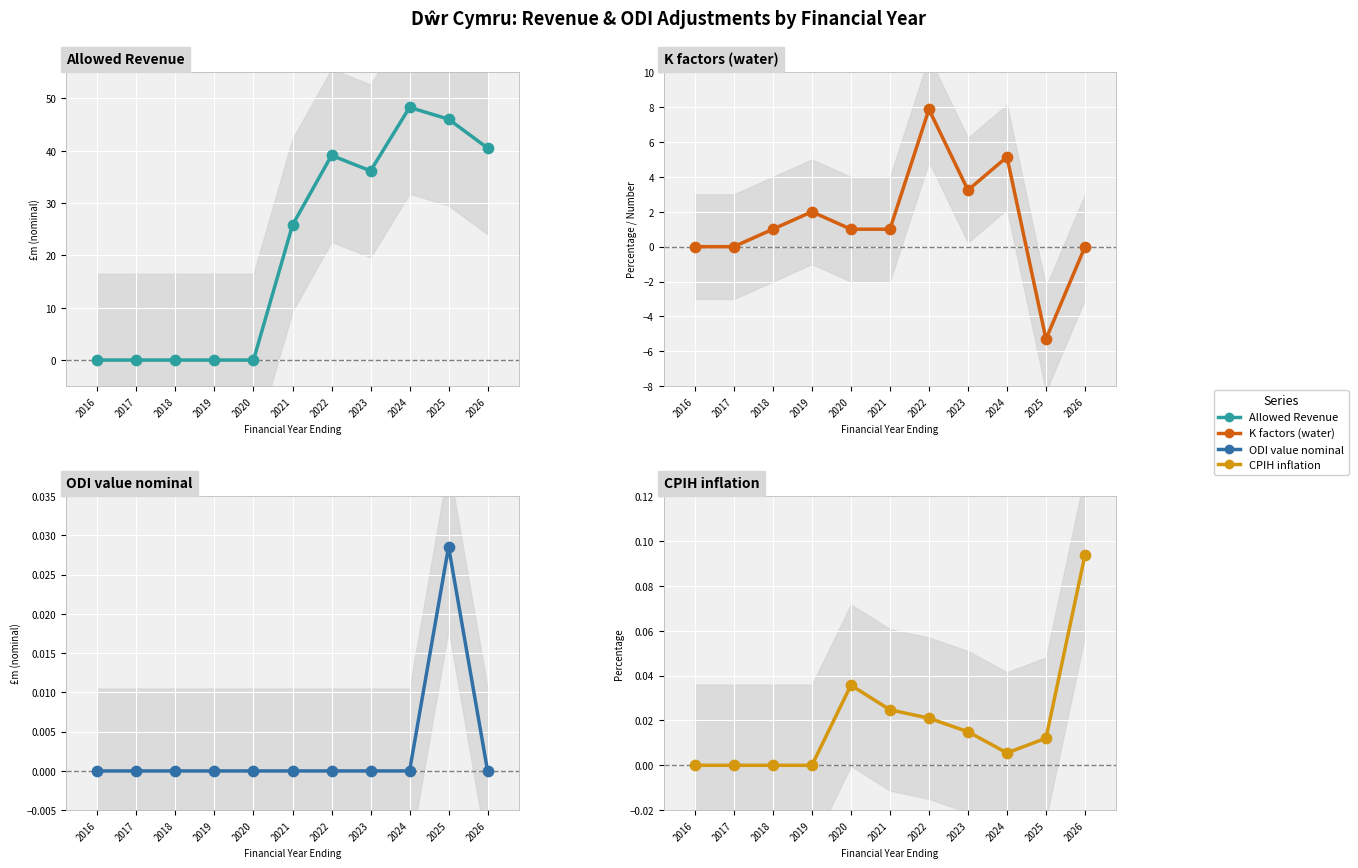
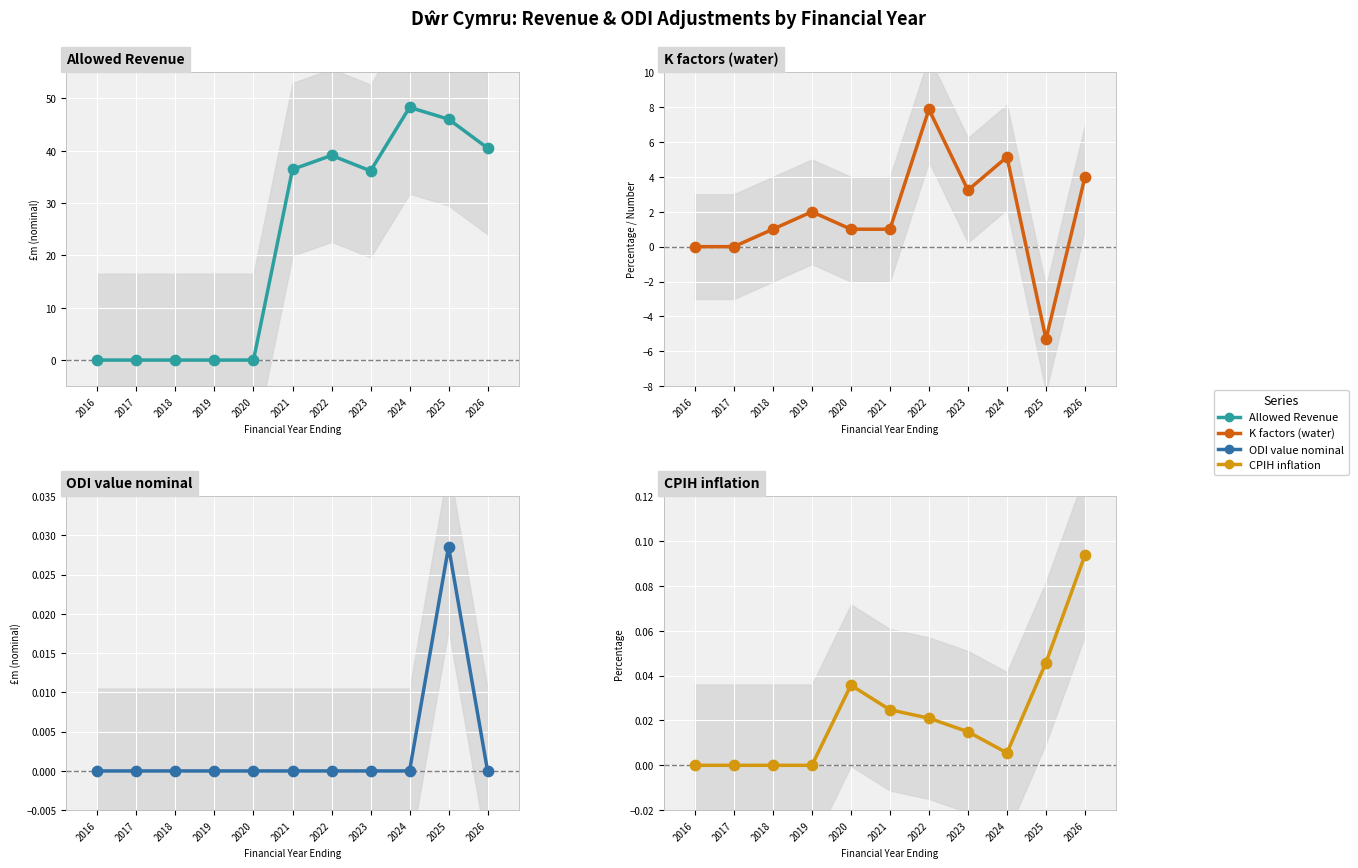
Allowed Revenue, Allowed Revenue, 2021: 26 -> 36
K factors (water), K factors (water), 2026: 0 -> 4
CPIH inflation, CPIH inflation, 2025: 0.012 -> 0.046
